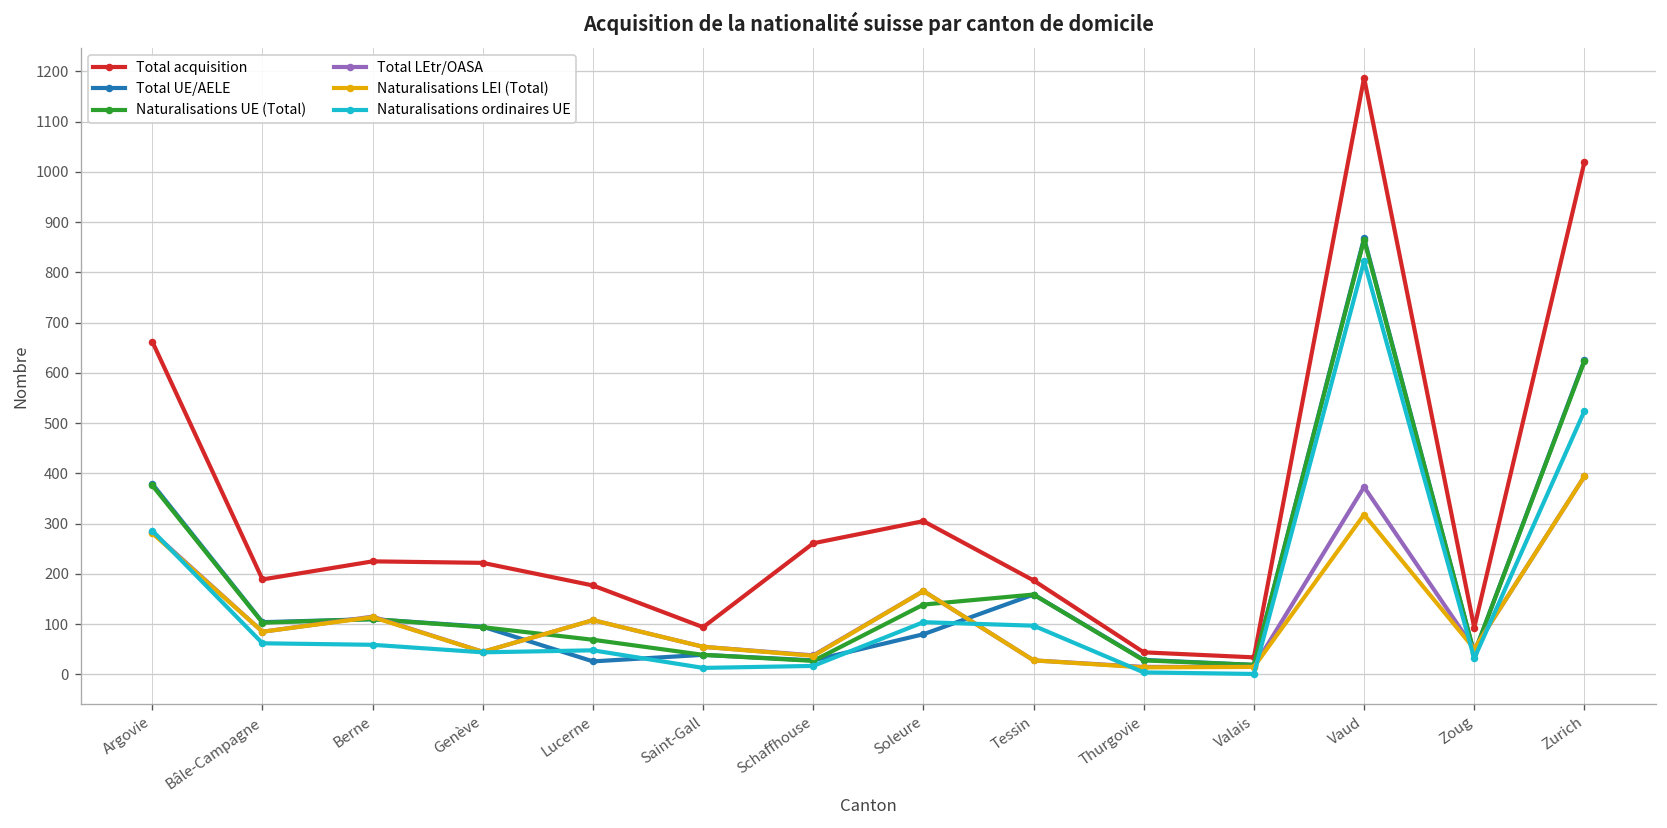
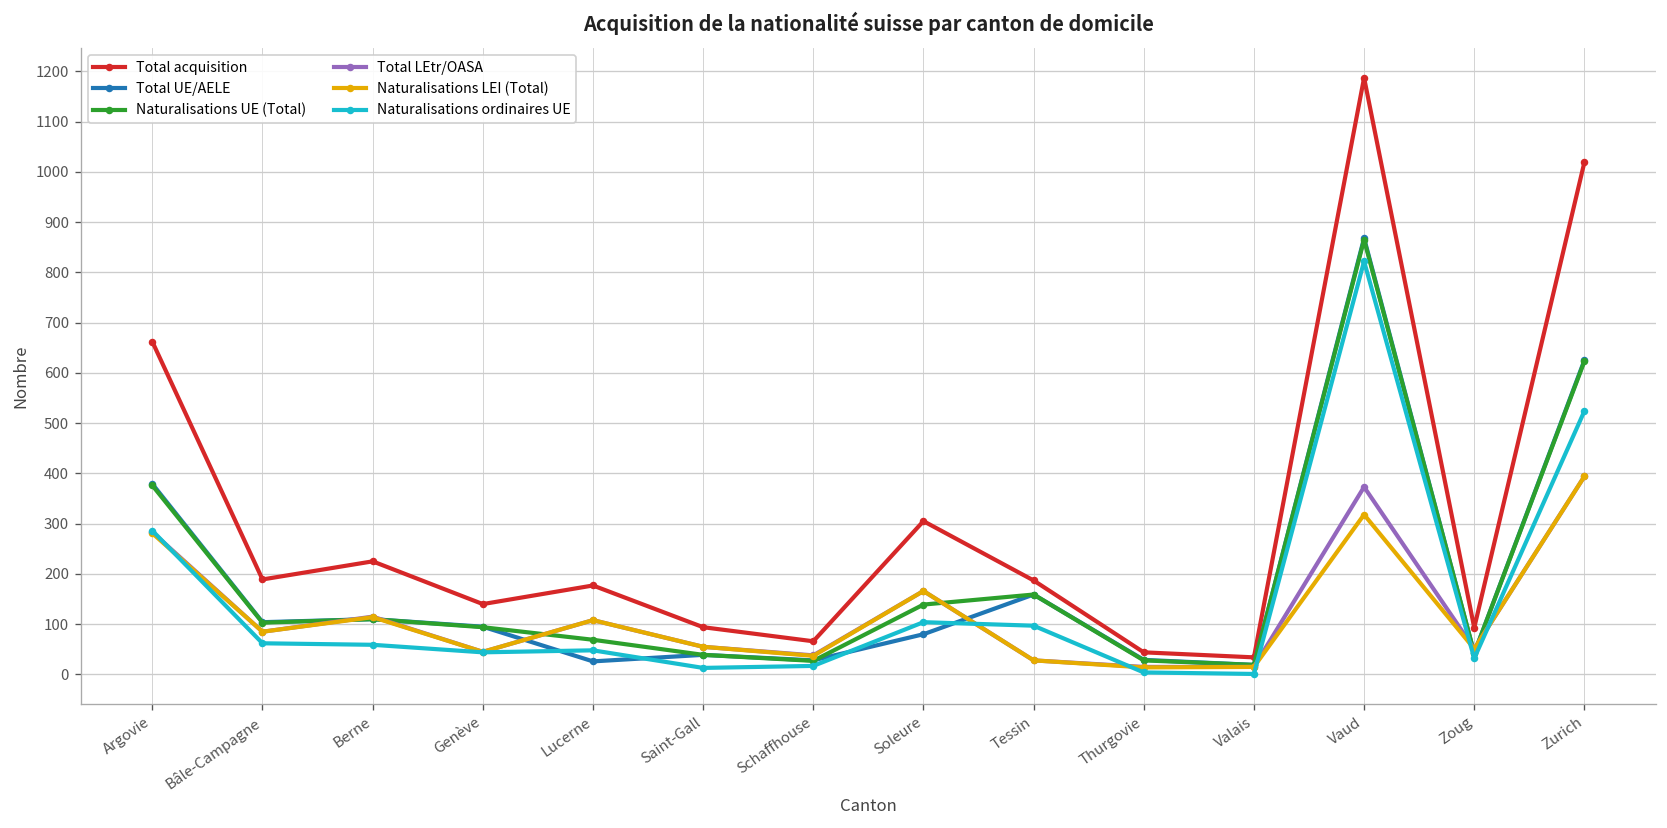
Total acquisition, Genève: 220 -> 140
Total acquisition, Schaffhouse: 260 -> 70
